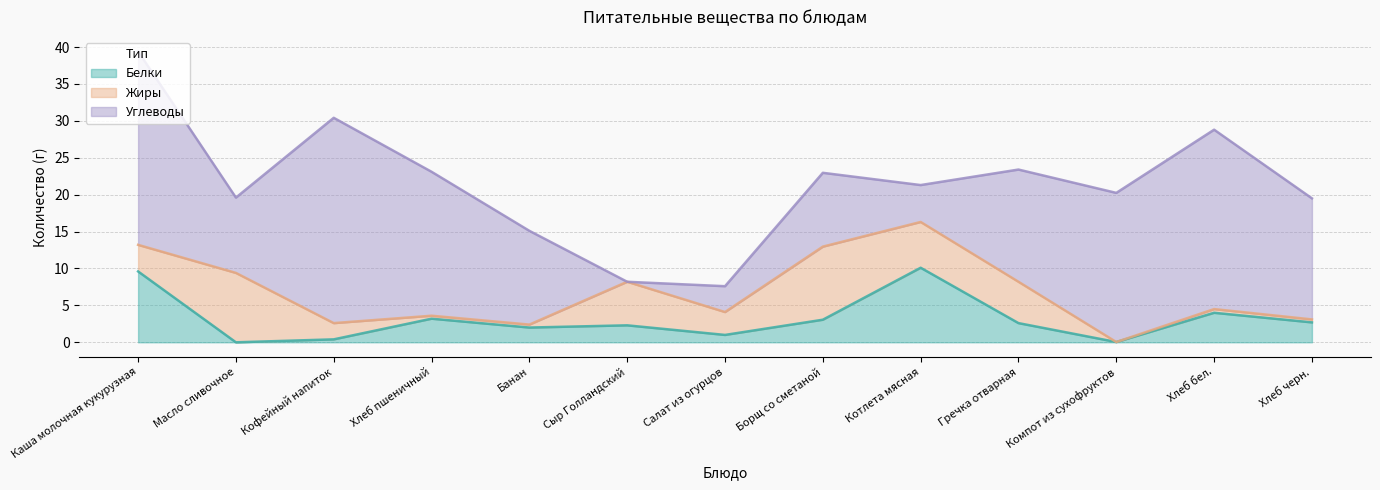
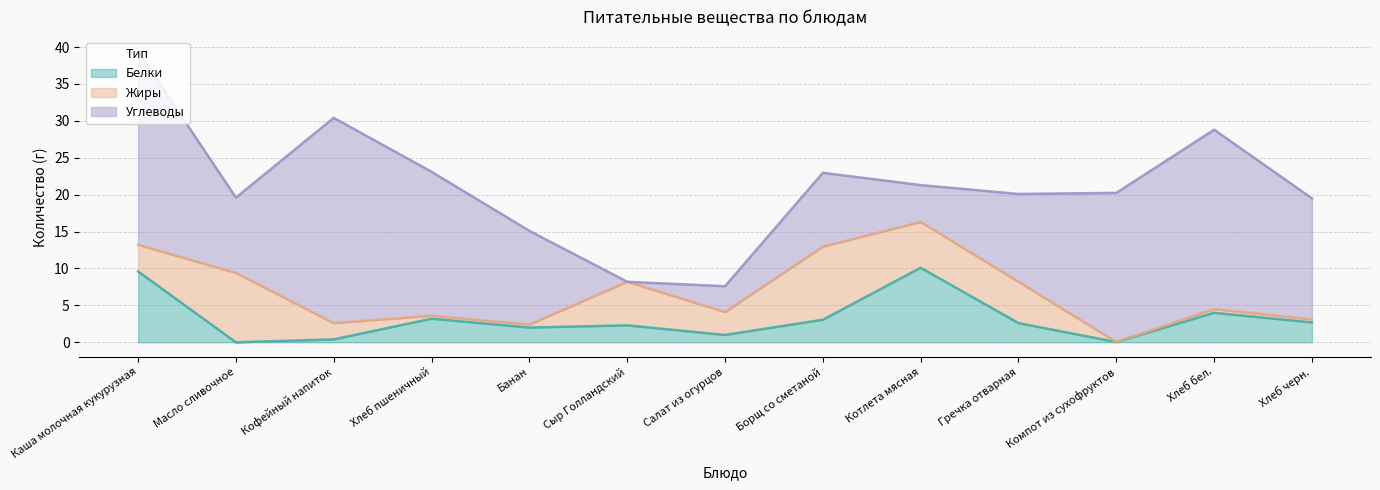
Углеводы, Гречка отварная: 15 -> 12
